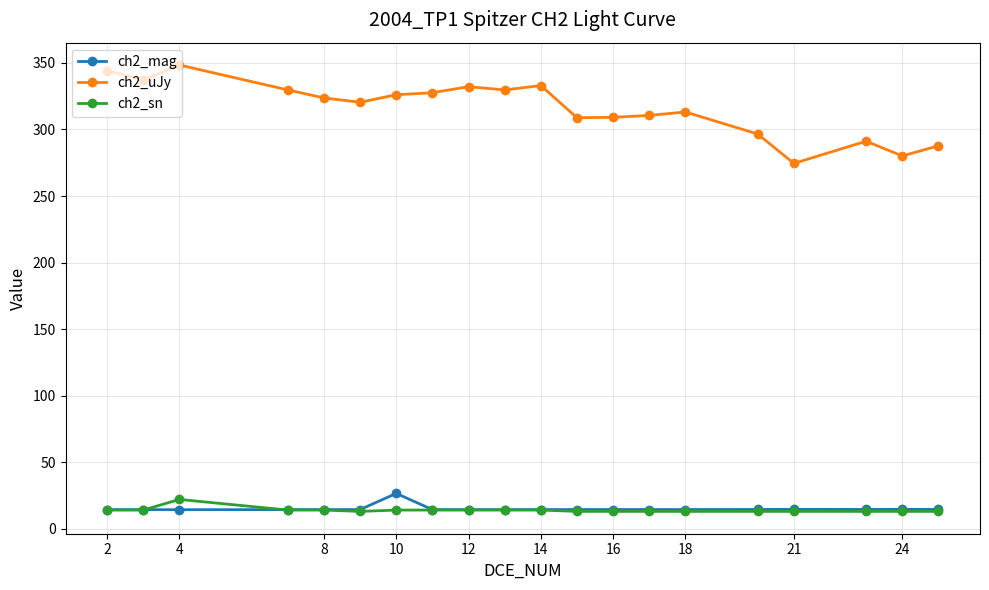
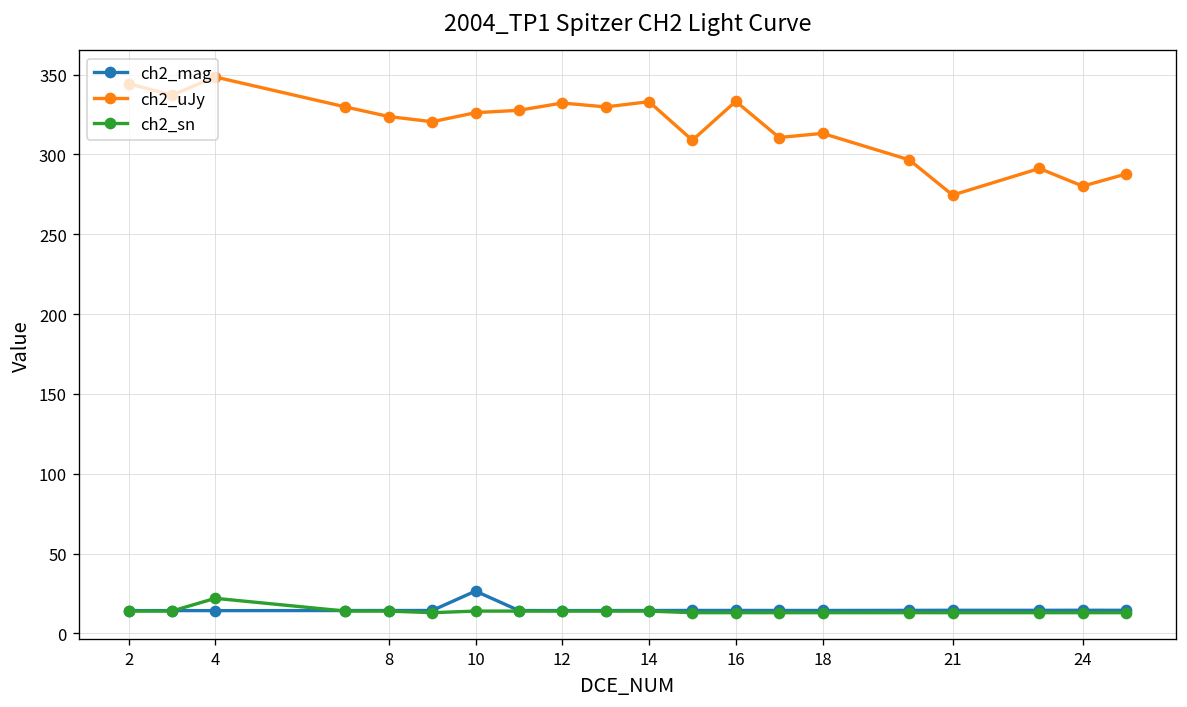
ch2_uJy, 16: 309 -> 333
